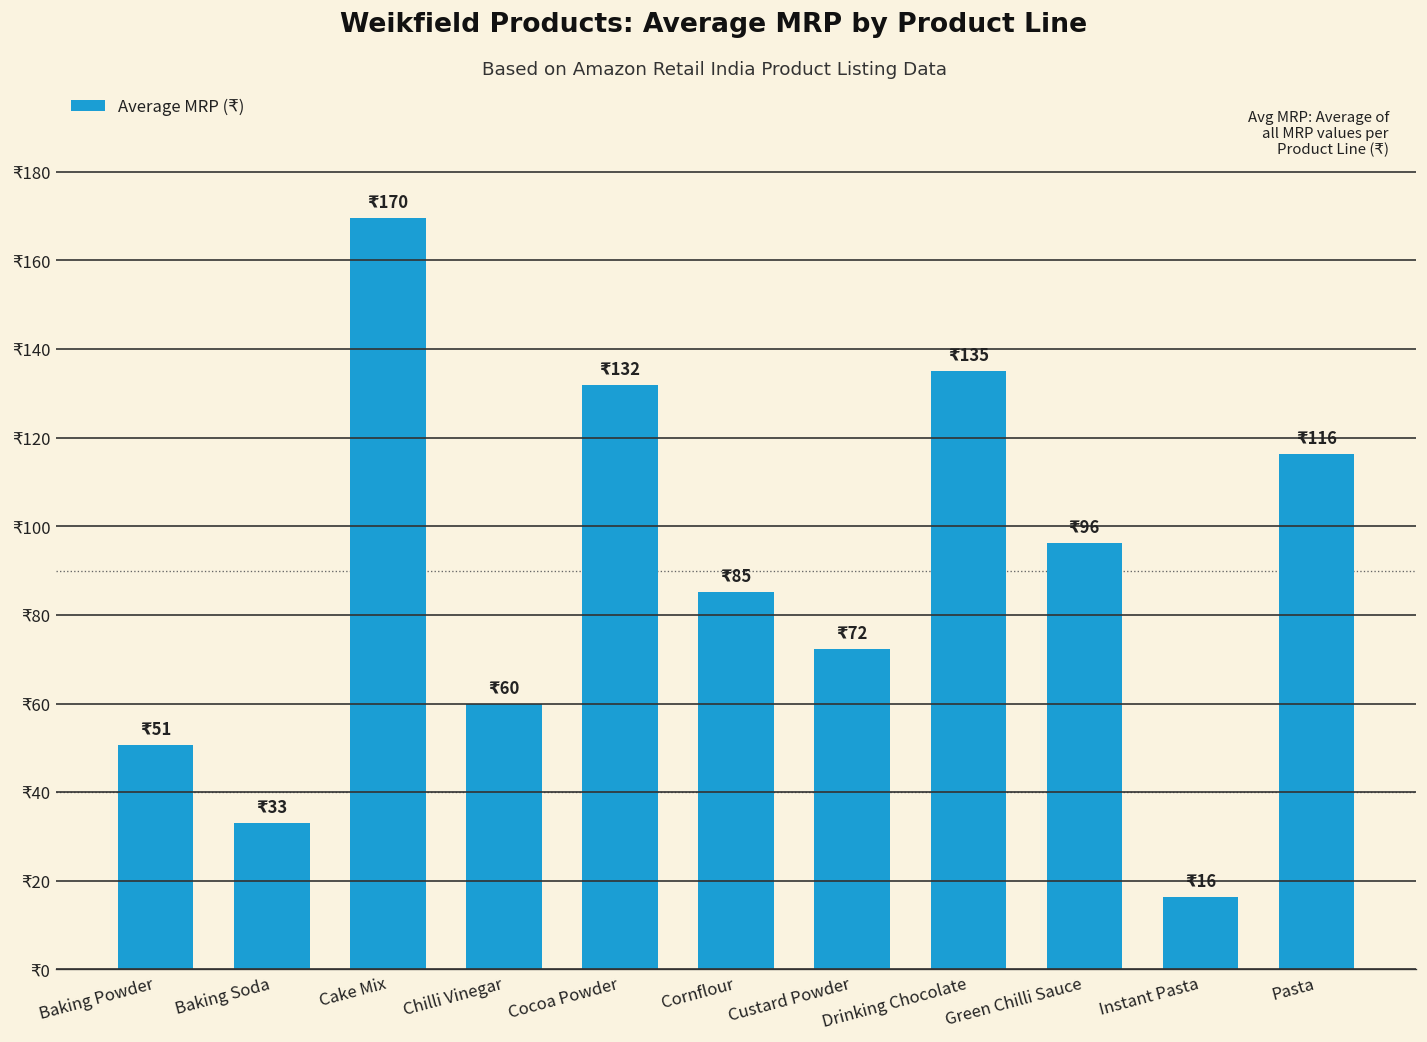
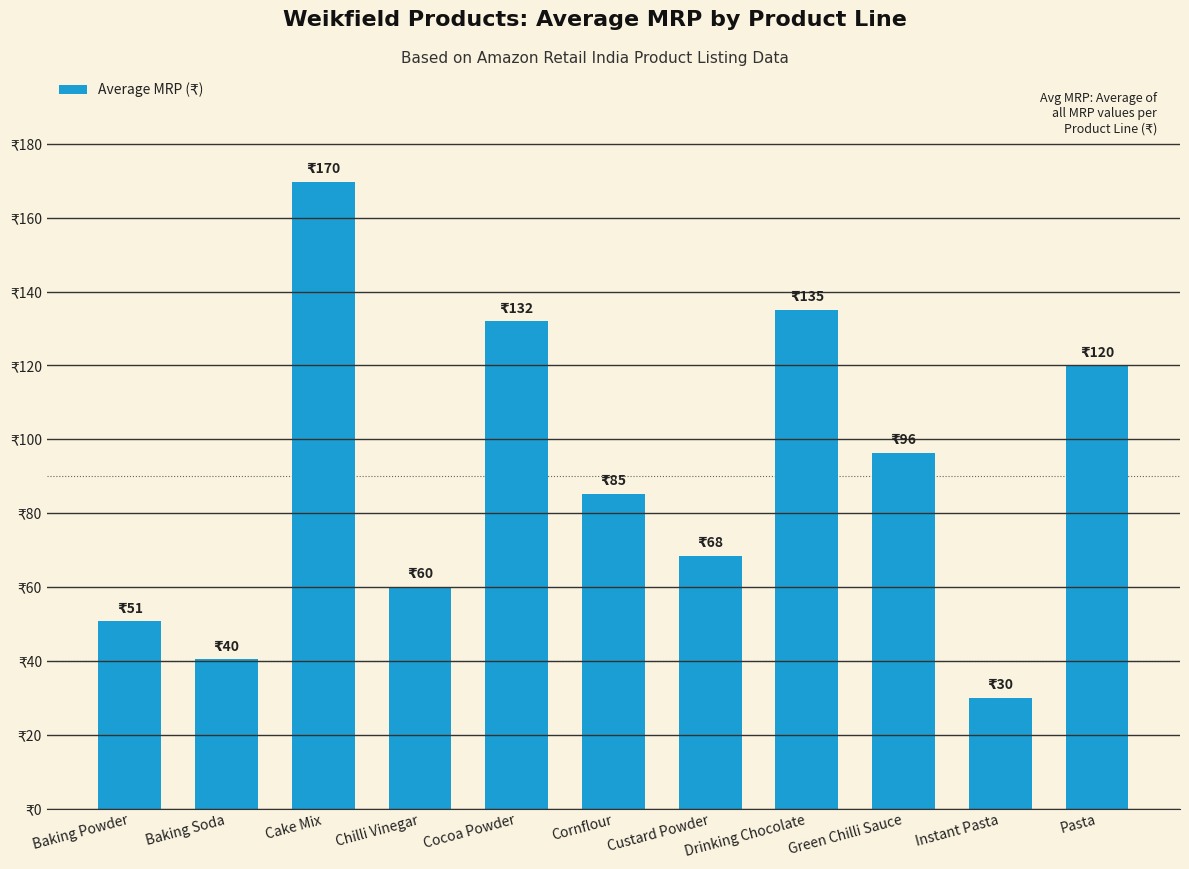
Baking Soda: 33 -> 40
Custard Powder: 72 -> 68
Instant Pasta: 16 -> 30
Pasta: 116 -> 120
